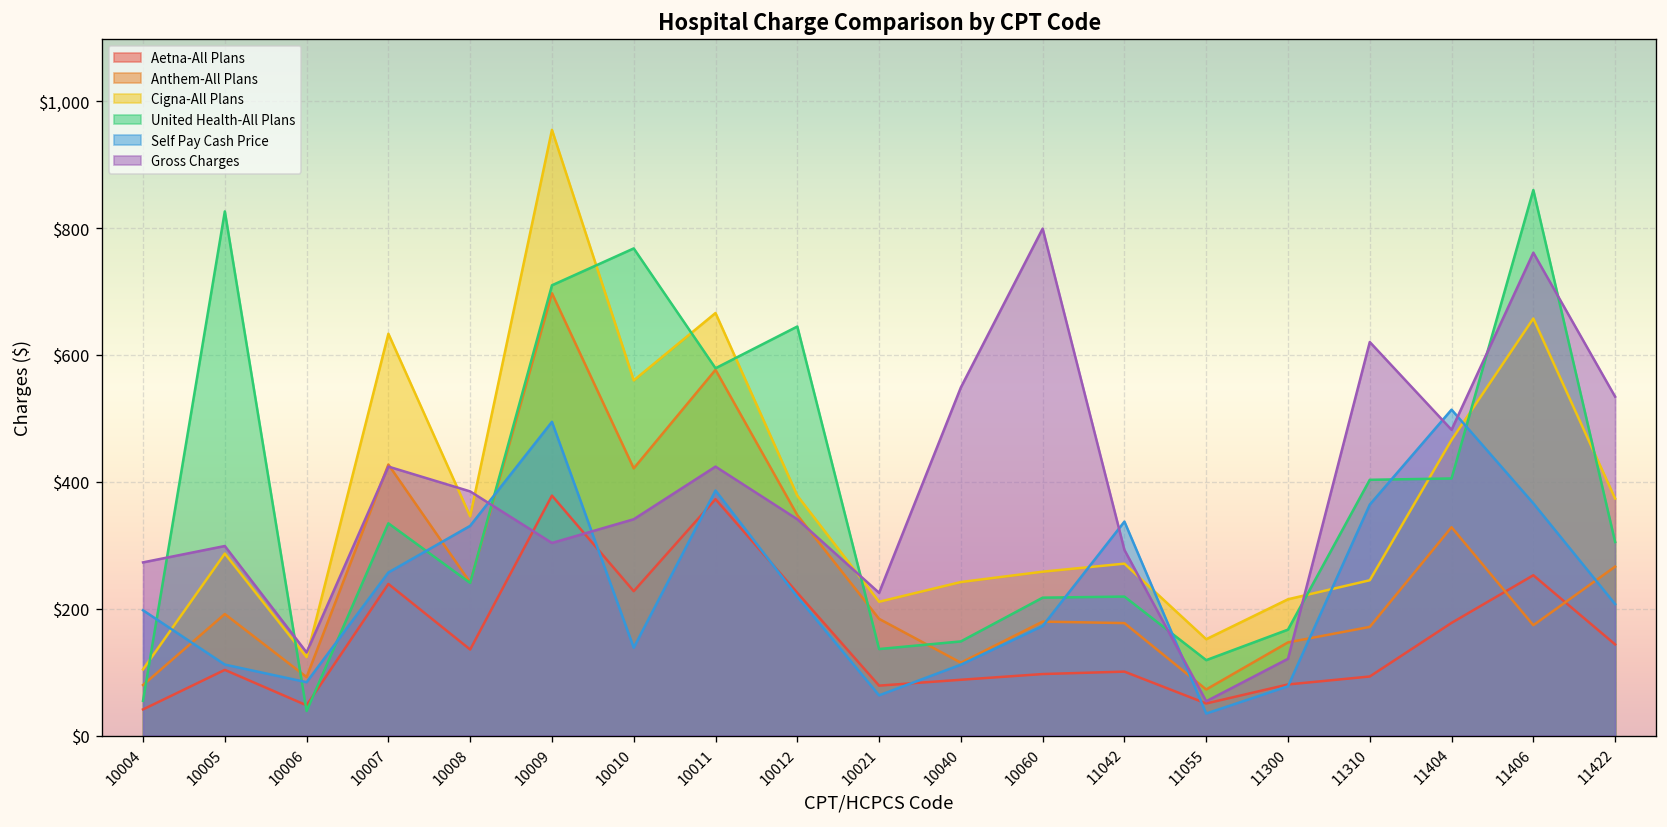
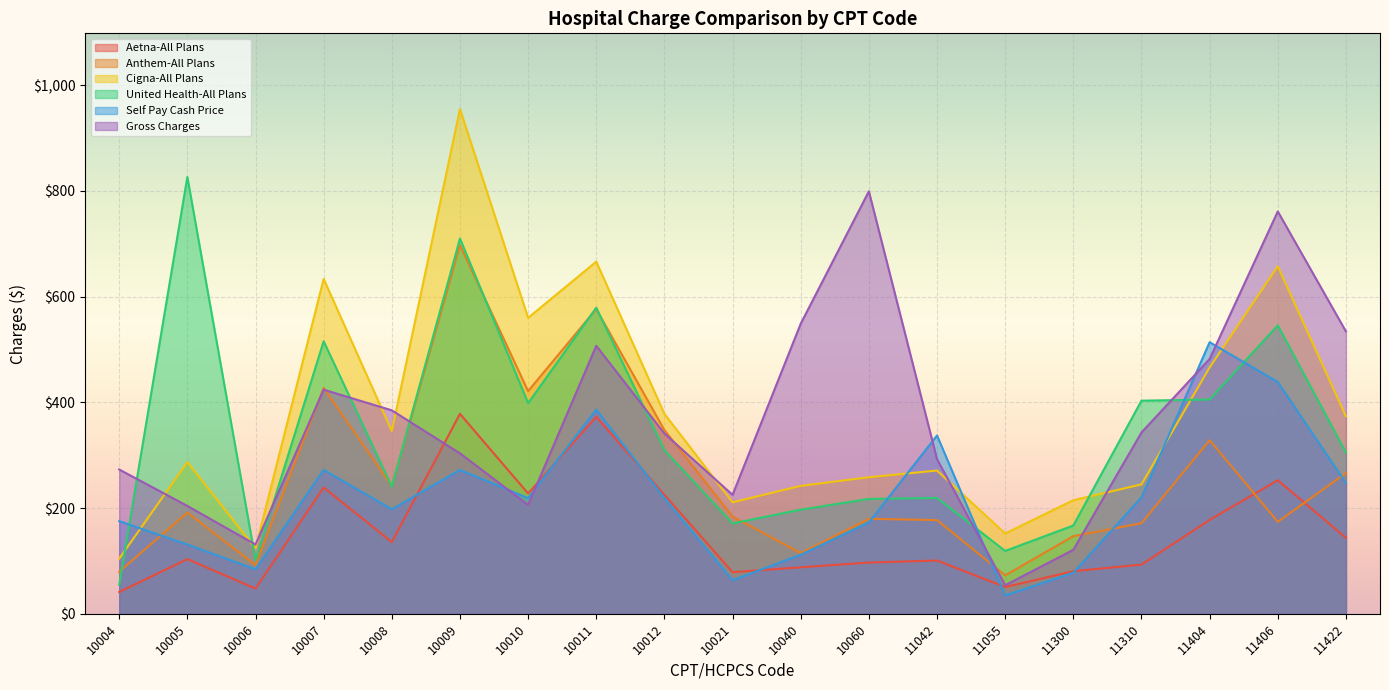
Self Pay Cash Price, 10004: $200 -> $180
Self Pay Cash Price, 10005: $110 -> $130
Gross Charges, 10005: $300 -> $200
United Health-All Plans, 10006: $40 -> $100
United Health-All Plans, 10007: $330 -> $520
Self Pay Cash Price, 10007: $260 -> $270
Self Pay Cash Price, 10008: $330 -> $200
Self Pay Cash Price, 10009: $490 -> $270
United Health-All Plans, 10010: $770 -> $400
Self Pay Cash Price, 10010: $140 -> $220
Gross Charges, 10010: $340 -> $210
Gross Charges, 10011: $420 -> $510
United Health-All Plans, 10012: $640 -> $310
United Health-All Plans, 10021: $140 -> $170
United Health-All Plans, 10040: $150 -> $200
Self Pay Cash Price, 11310: $360 -> $220
Gross Charges, 11310: $620 -> $340
United Health-All Plans, 11406: $860 -> $550
Self Pay Cash Price, 11406: $370 -> $440
Self Pay Cash Price, 11422: $210 -> $250
